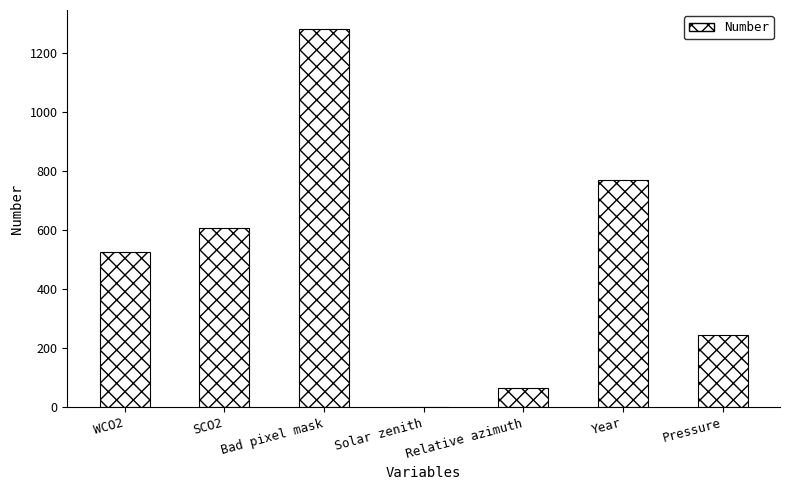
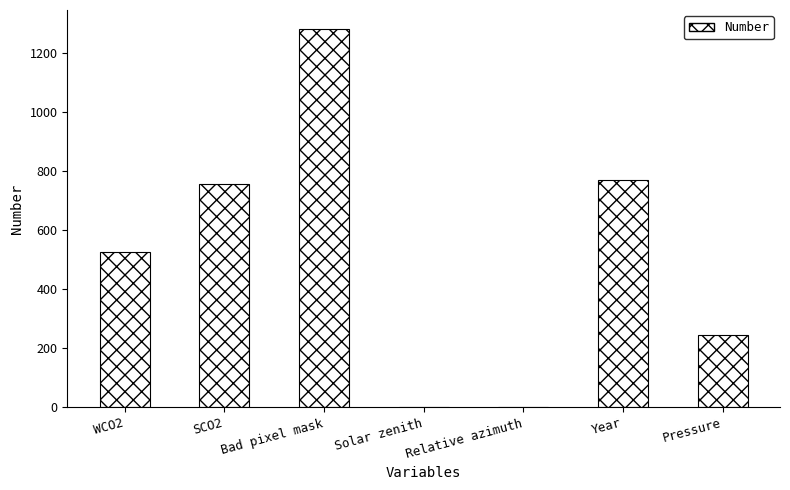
SCO2: 610 -> 760
Relative azimuth: 60 -> 0
